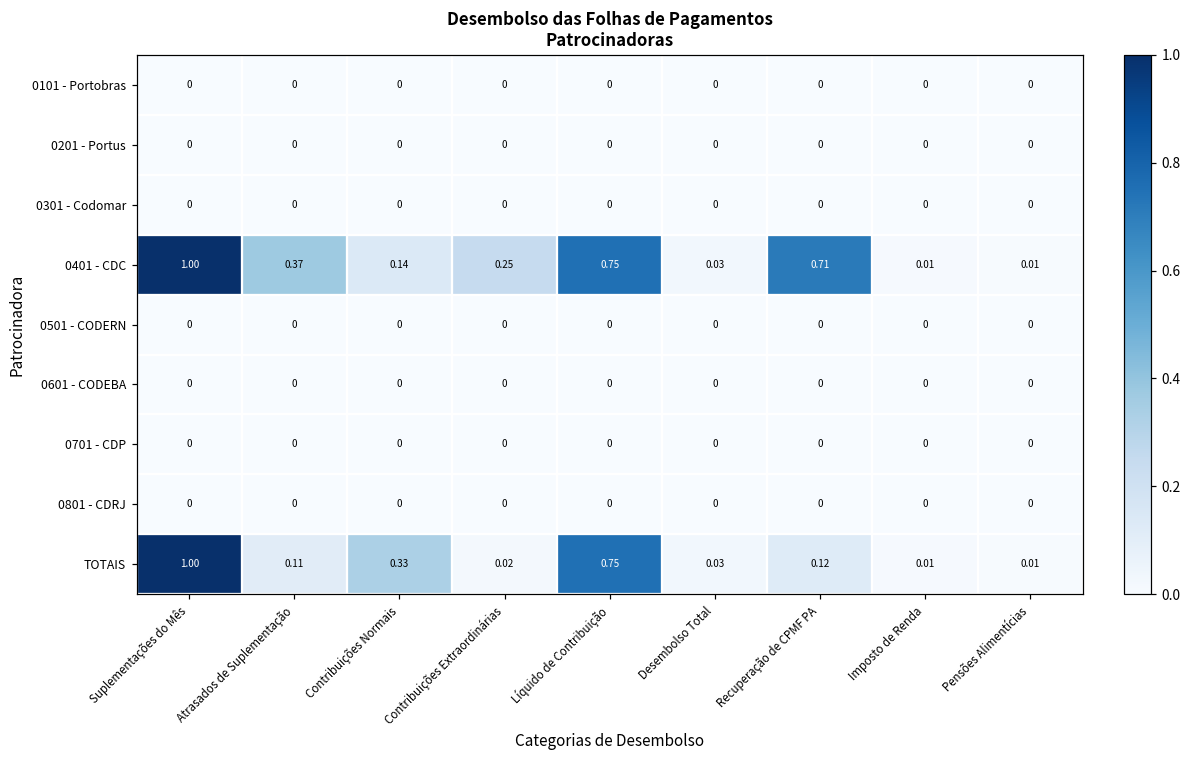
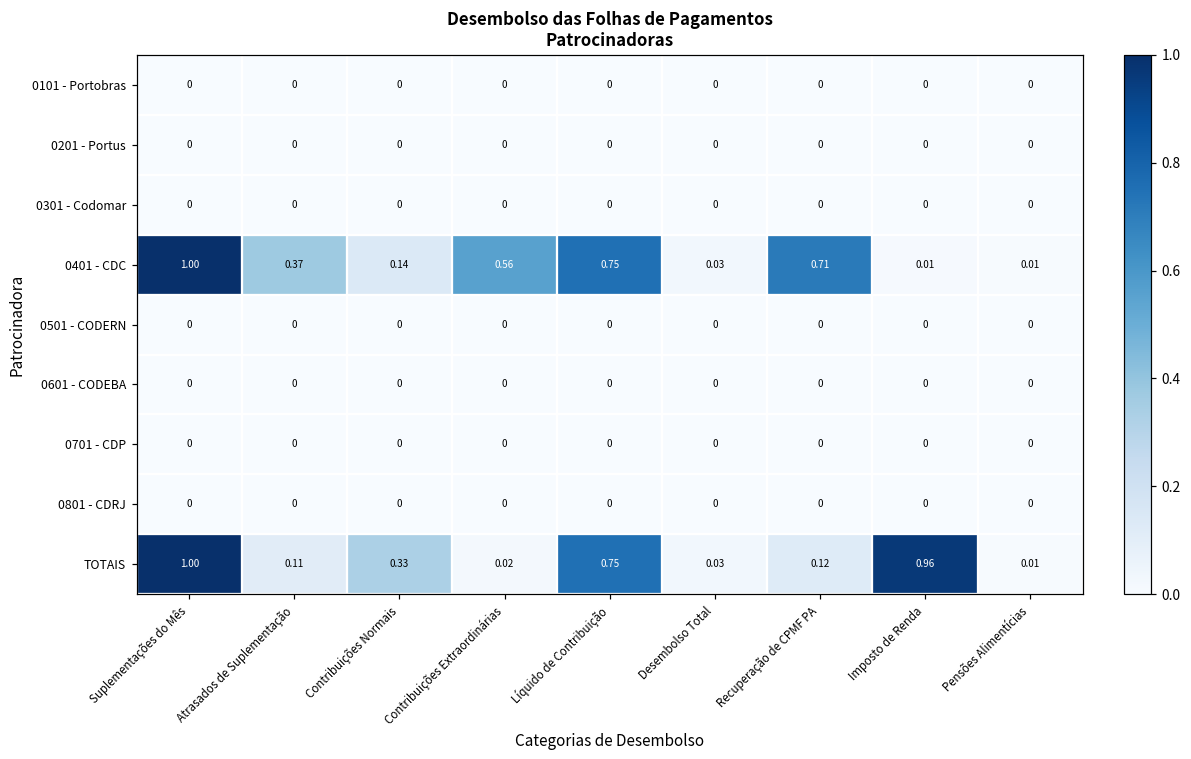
0401 - CDC, Contribuições Extraordinárias: 0.25 -> 0.56
TOTAIS, Imposto de Renda: 0.01 -> 0.96
